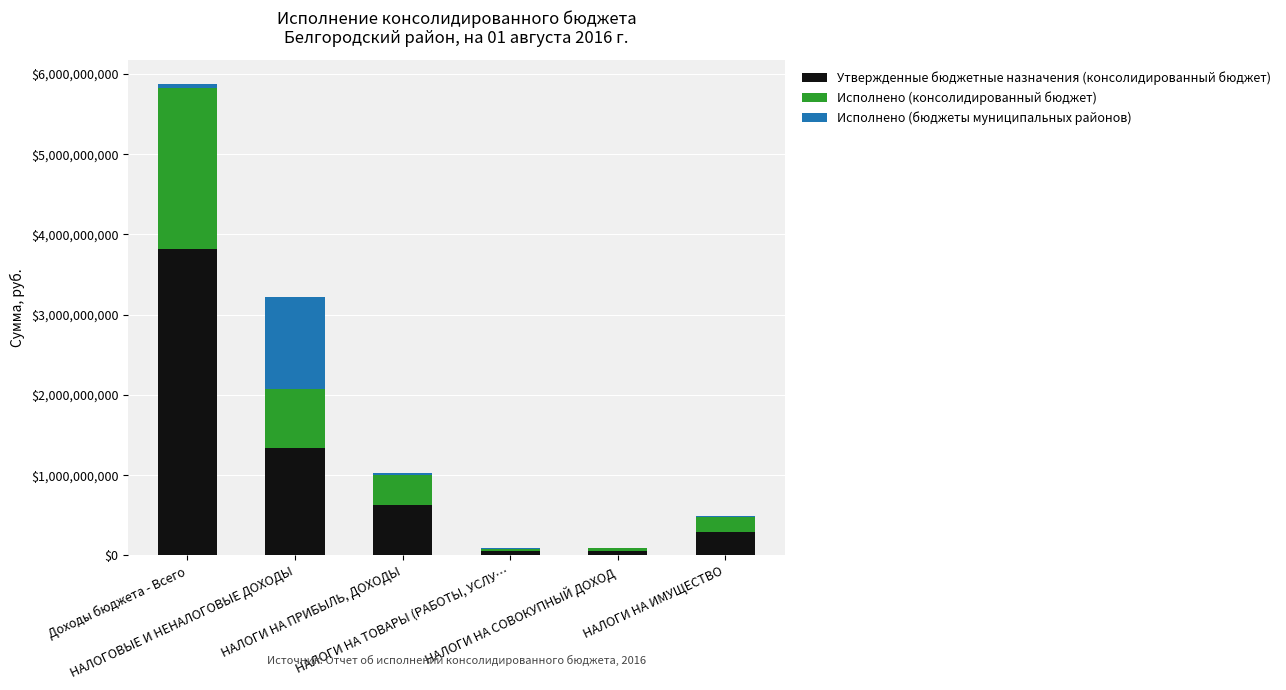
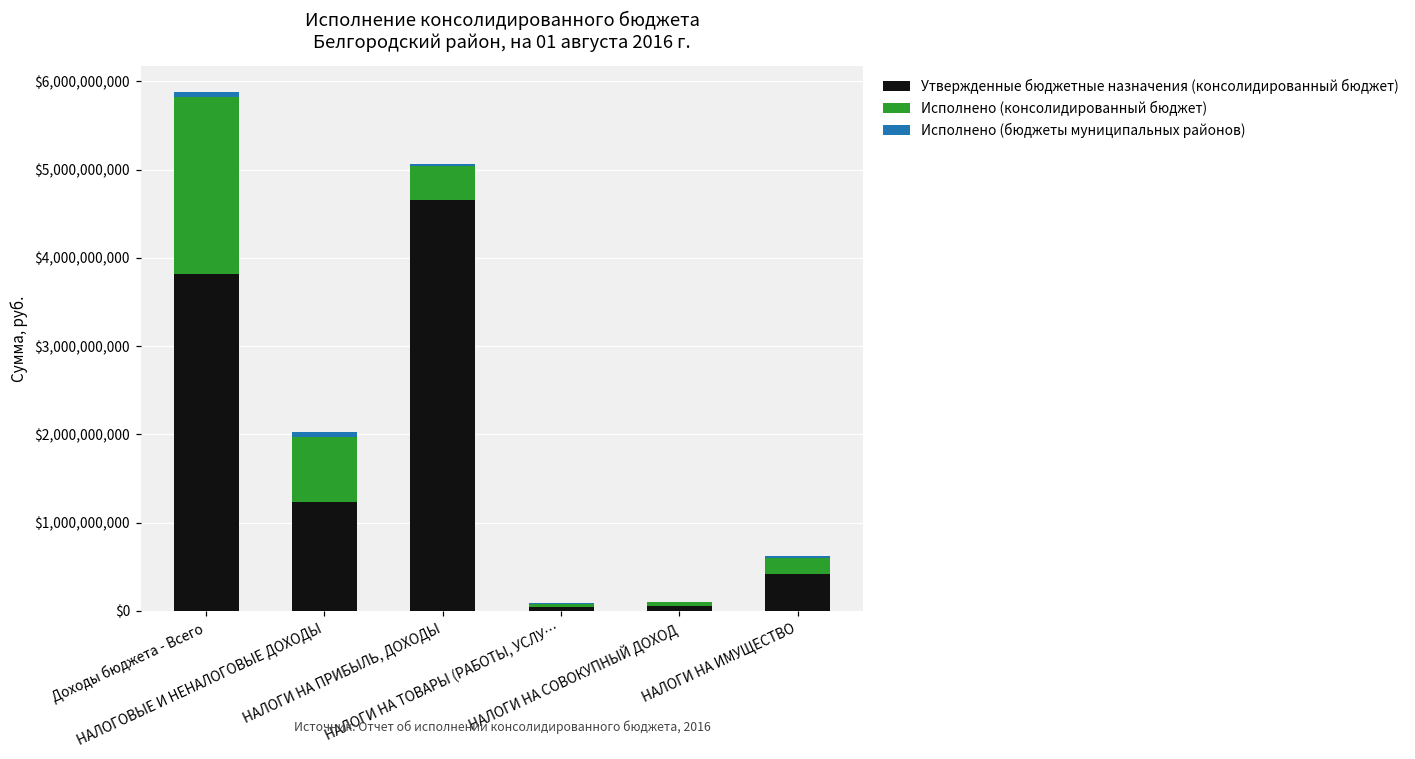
Утвержденные бюджетные назначения (консолидированный бюджет), НАЛОГОВЫЕ И НЕНАЛОГОВЫЕ ДОХОДЫ: $1,300,000,000 -> $1,200,000,000
Исполнено (бюджеты муниципальных районов), НАЛОГОВЫЕ И НЕНАЛОГОВЫЕ ДОХОДЫ: $1,100,000,000 -> $100,000,000
Утвержденные бюджетные назначения (консолидированный бюджет), НАЛОГИ НА ПРИБЫЛЬ, ДОХОДЫ: $600,000,000 -> $4,700,000,000
Утвержденные бюджетные назначения (консолидированный бюджет), НАЛОГИ НА ИМУЩЕСТВО: $300,000,000 -> $400,000,000
